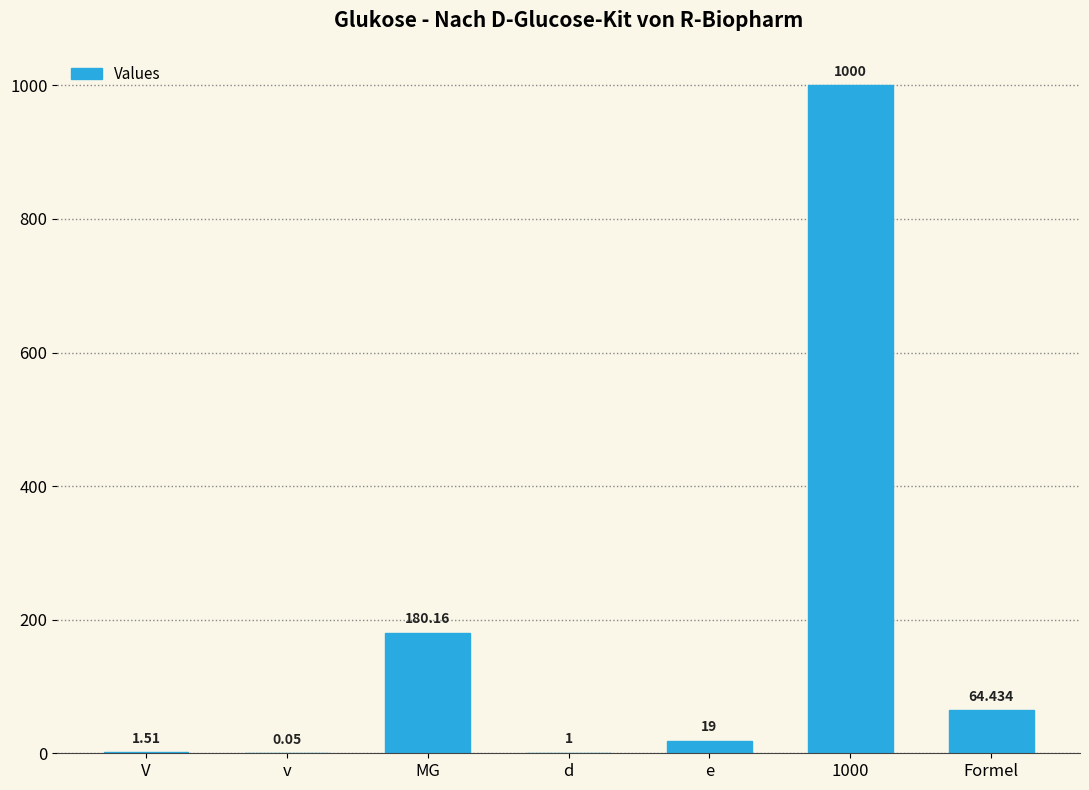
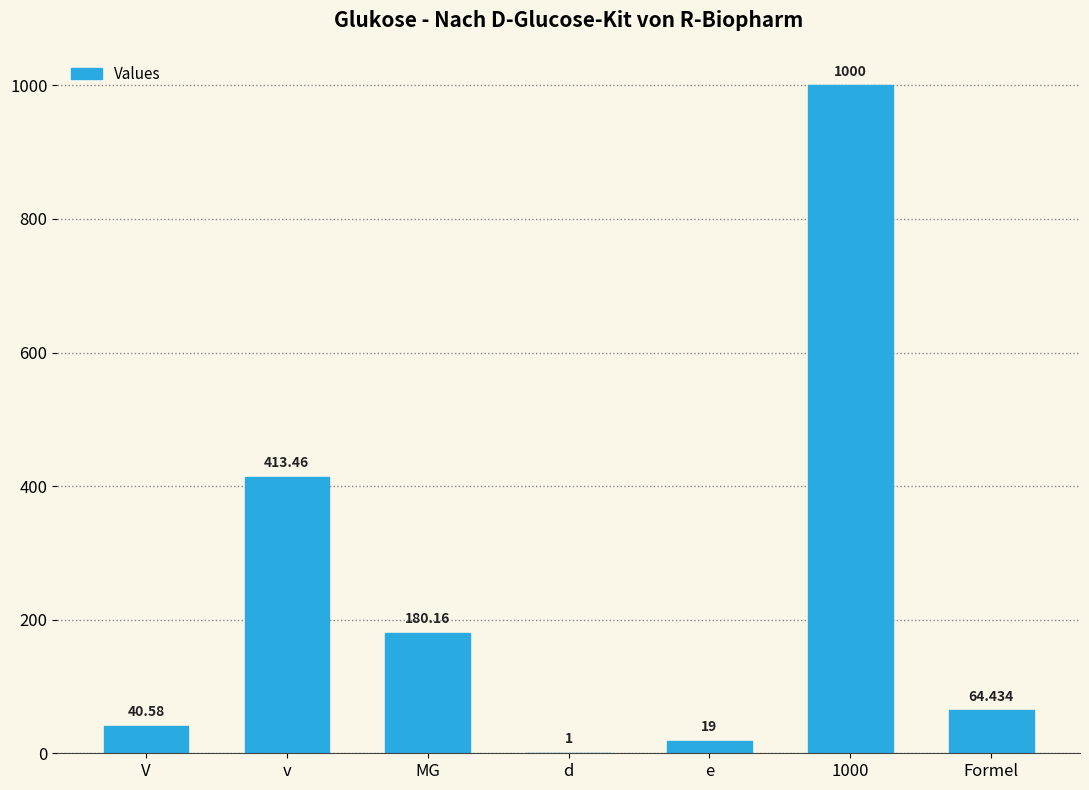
V: 1.51 -> 40.58
v: 0.05 -> 413.46
